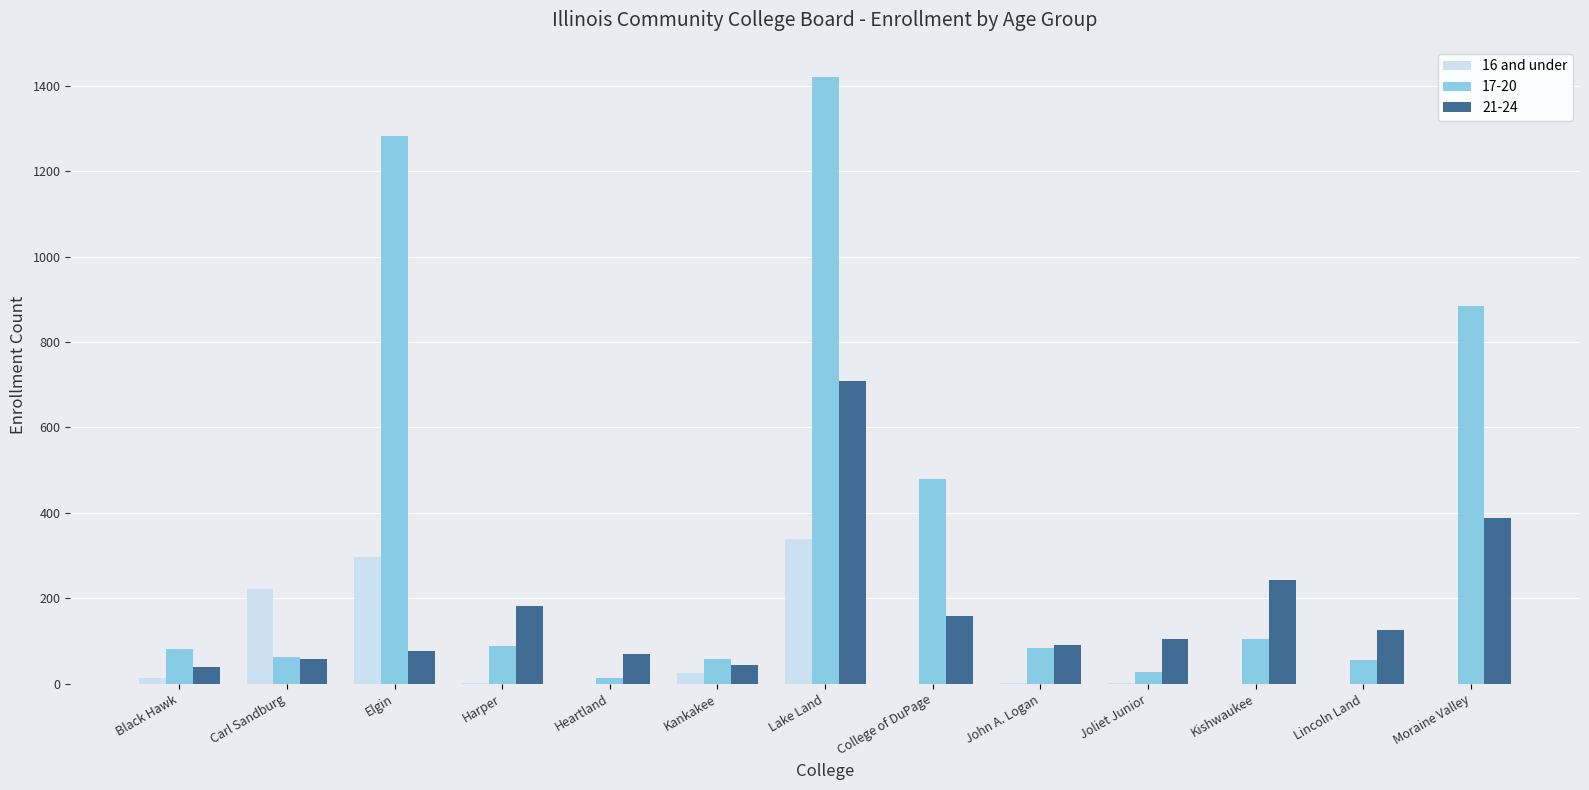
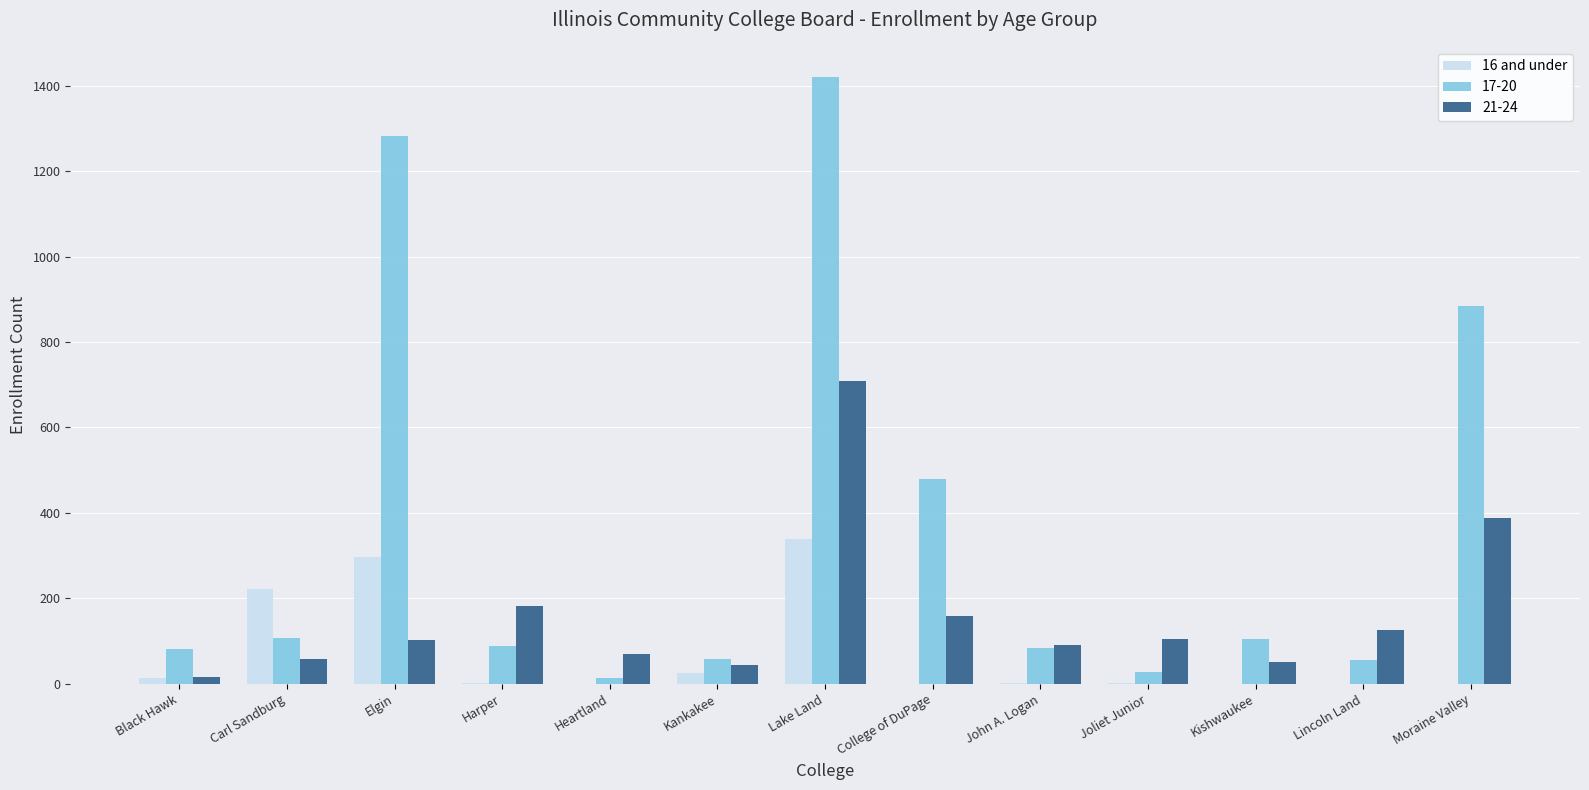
21-24, Black Hawk: 40 -> 20
17-20, Carl Sandburg: 60 -> 110
21-24, Elgin: 80 -> 100
21-24, Kishwaukee: 240 -> 50
